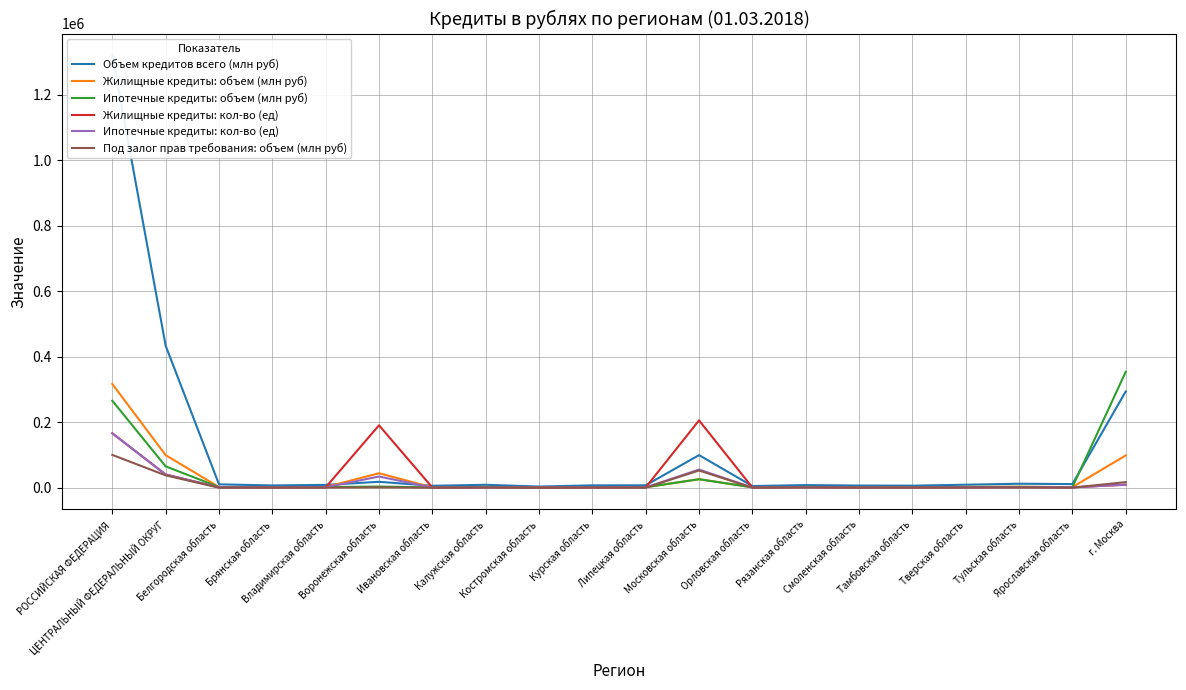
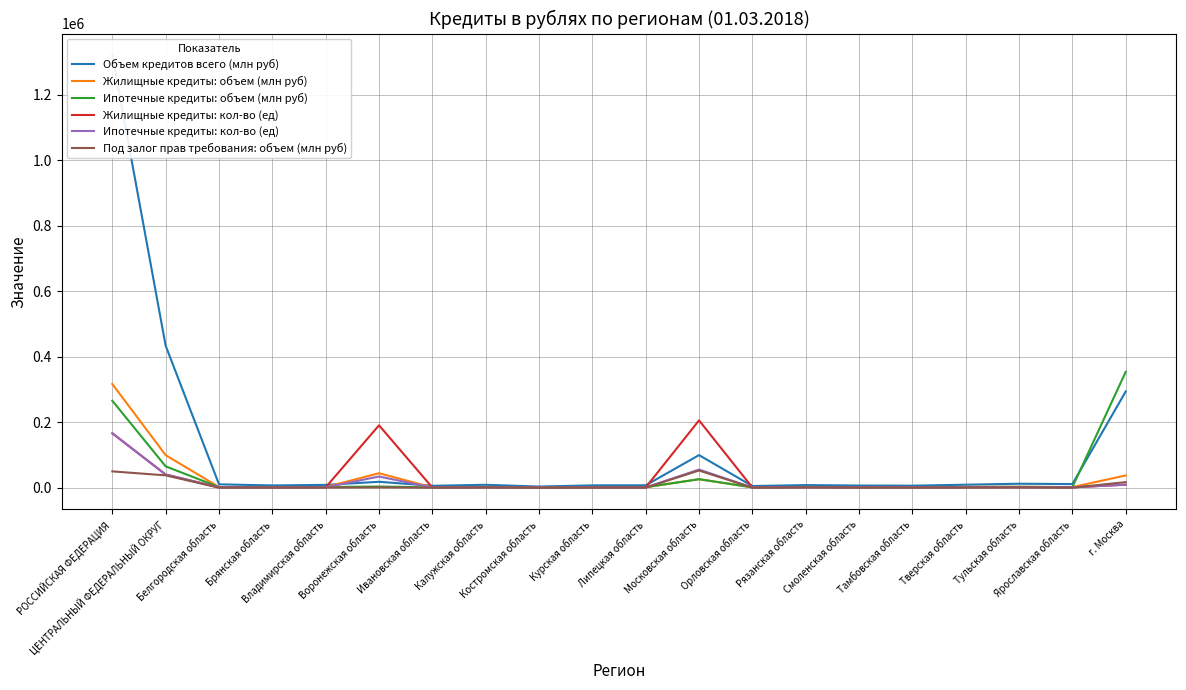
Под залог прав требования: объем (млн руб), РОССИЙСКАЯ ФЕДЕРАЦИЯ: 100000 -> 50000
Жилищные кредиты: объем (млн руб), г. Москва: 100000 -> 40000
